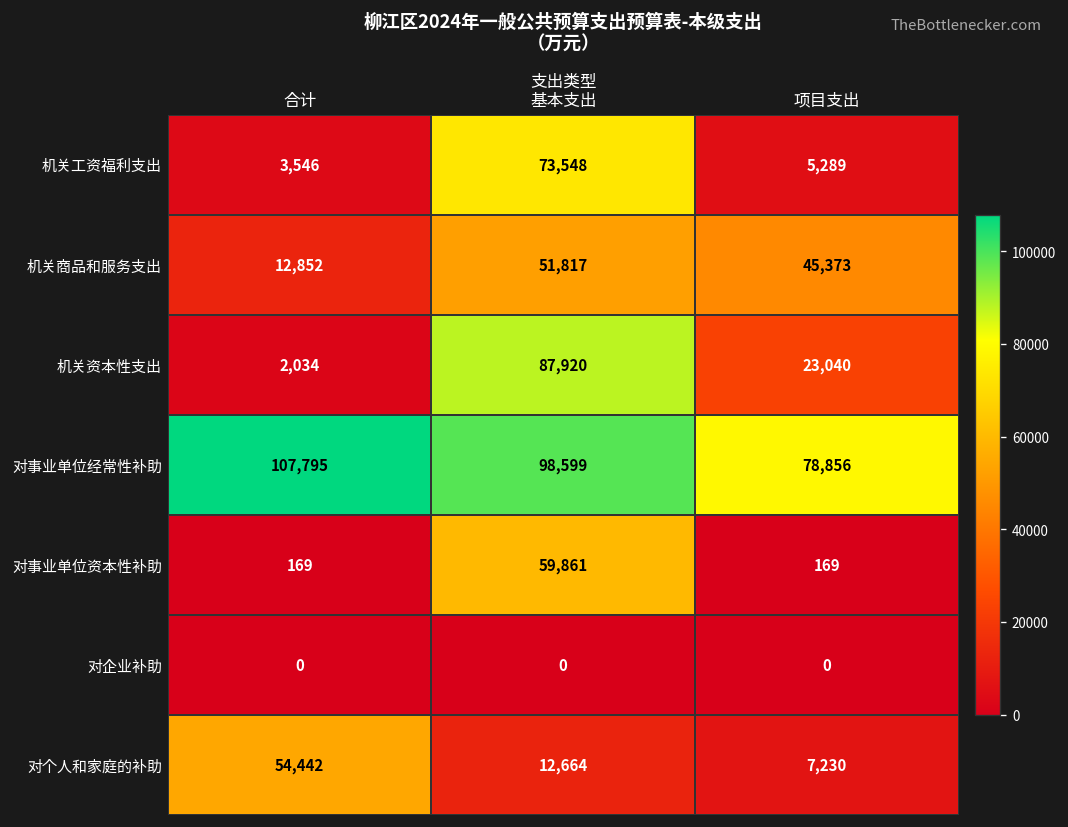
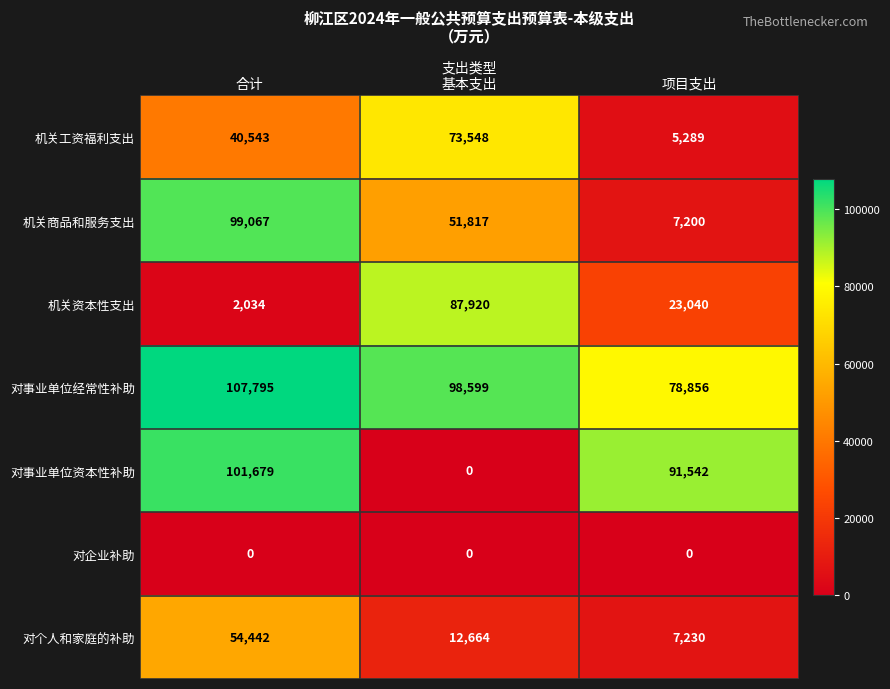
机关工资福利支出, 合计: 3,546 -> 40,543
机关商品和服务支出, 合计: 12,852 -> 99,067
机关商品和服务支出, 项目支出: 45,373 -> 7,200
对事业单位资本性补助, 合计: 169 -> 101,679
对事业单位资本性补助, 基本支出: 59,861 -> 0
对事业单位资本性补助, 项目支出: 169 -> 91,542
